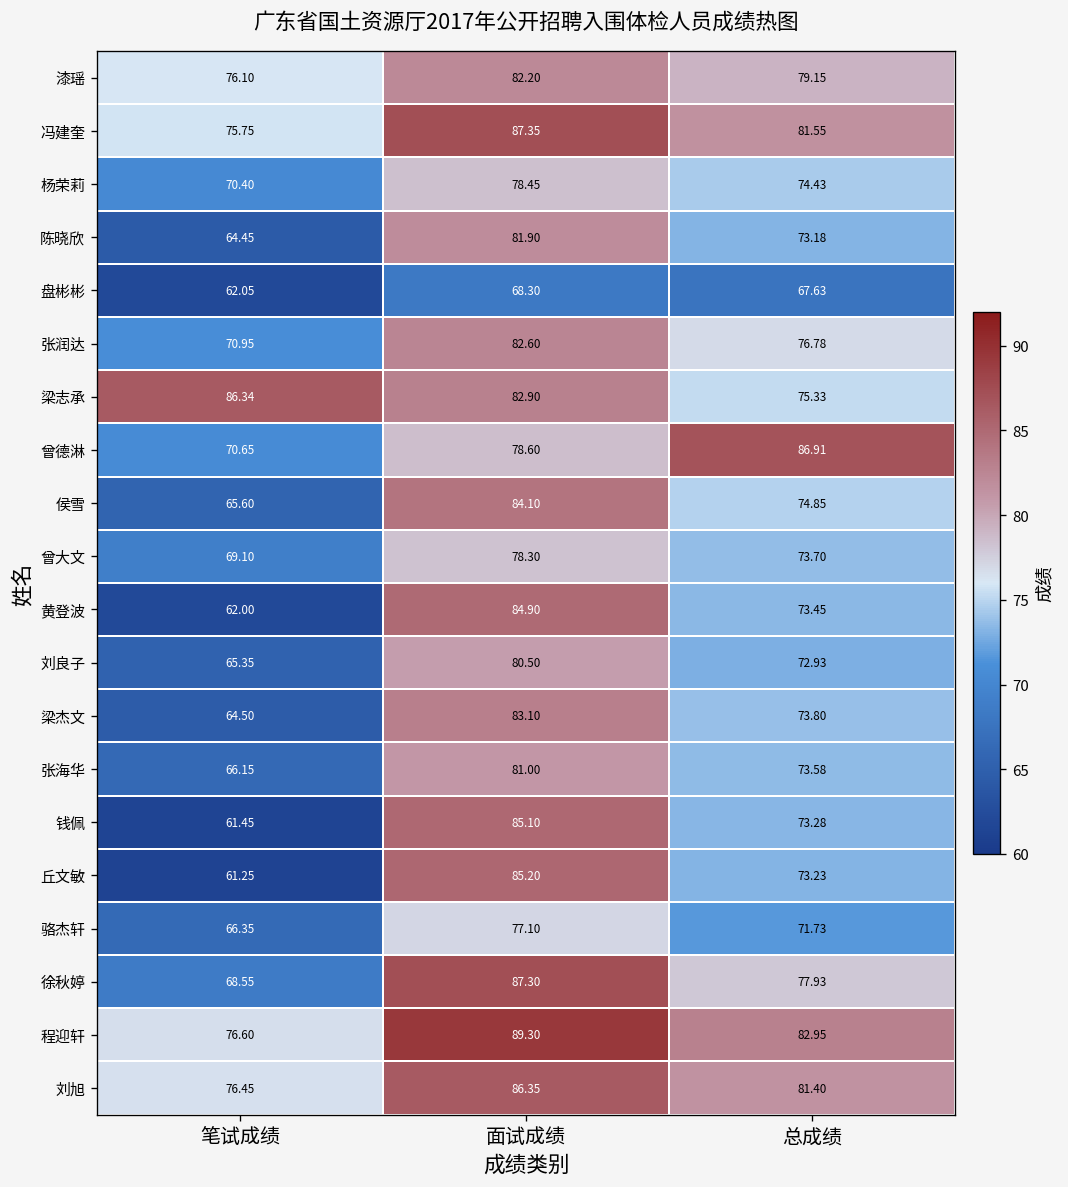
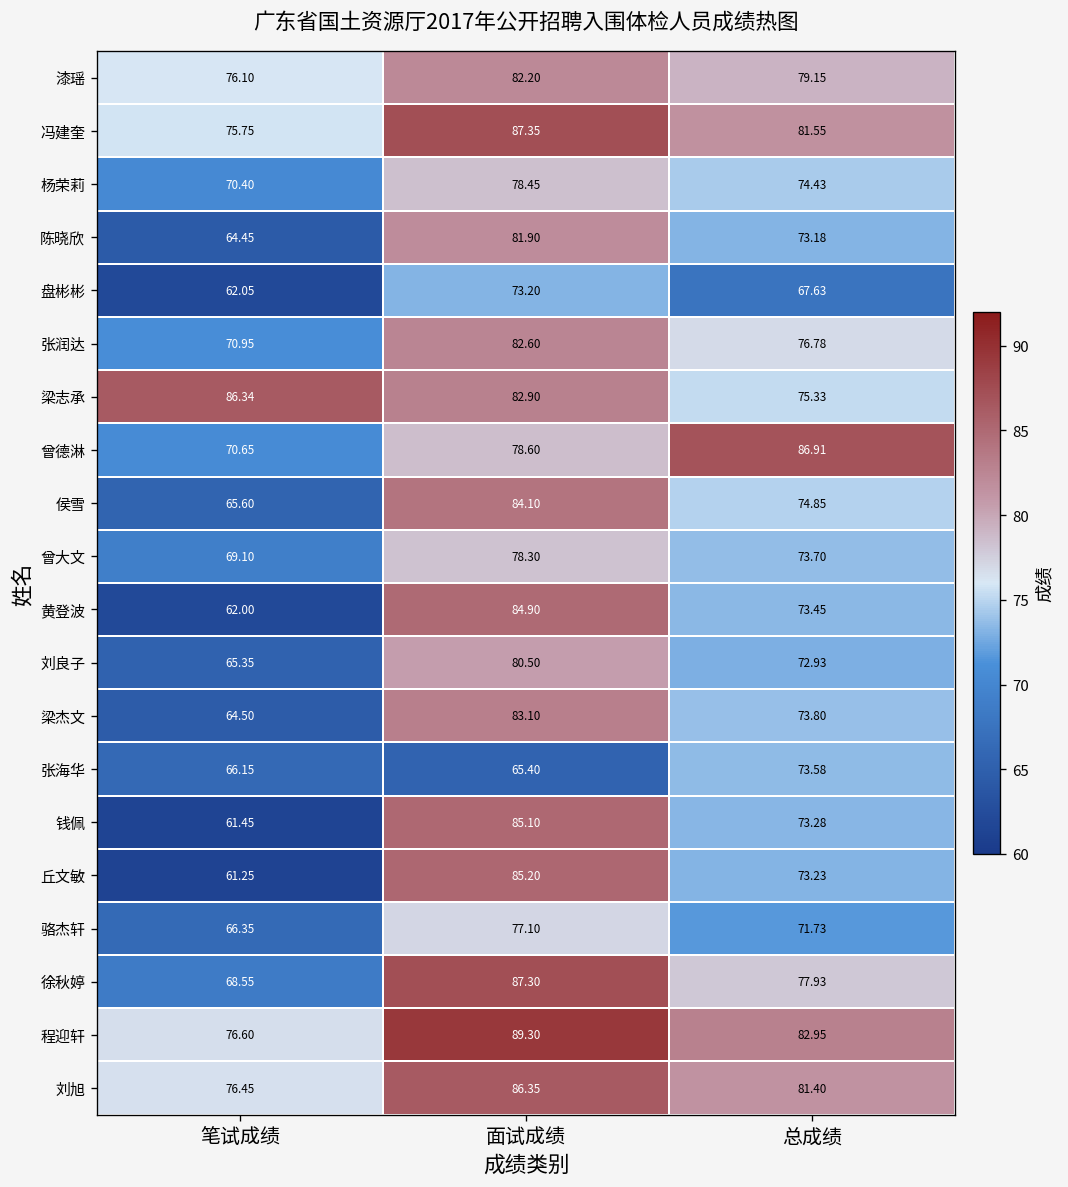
盘彬彬, 面试成绩: 68.30 -> 73.20
张海华, 面试成绩: 81.00 -> 65.40
